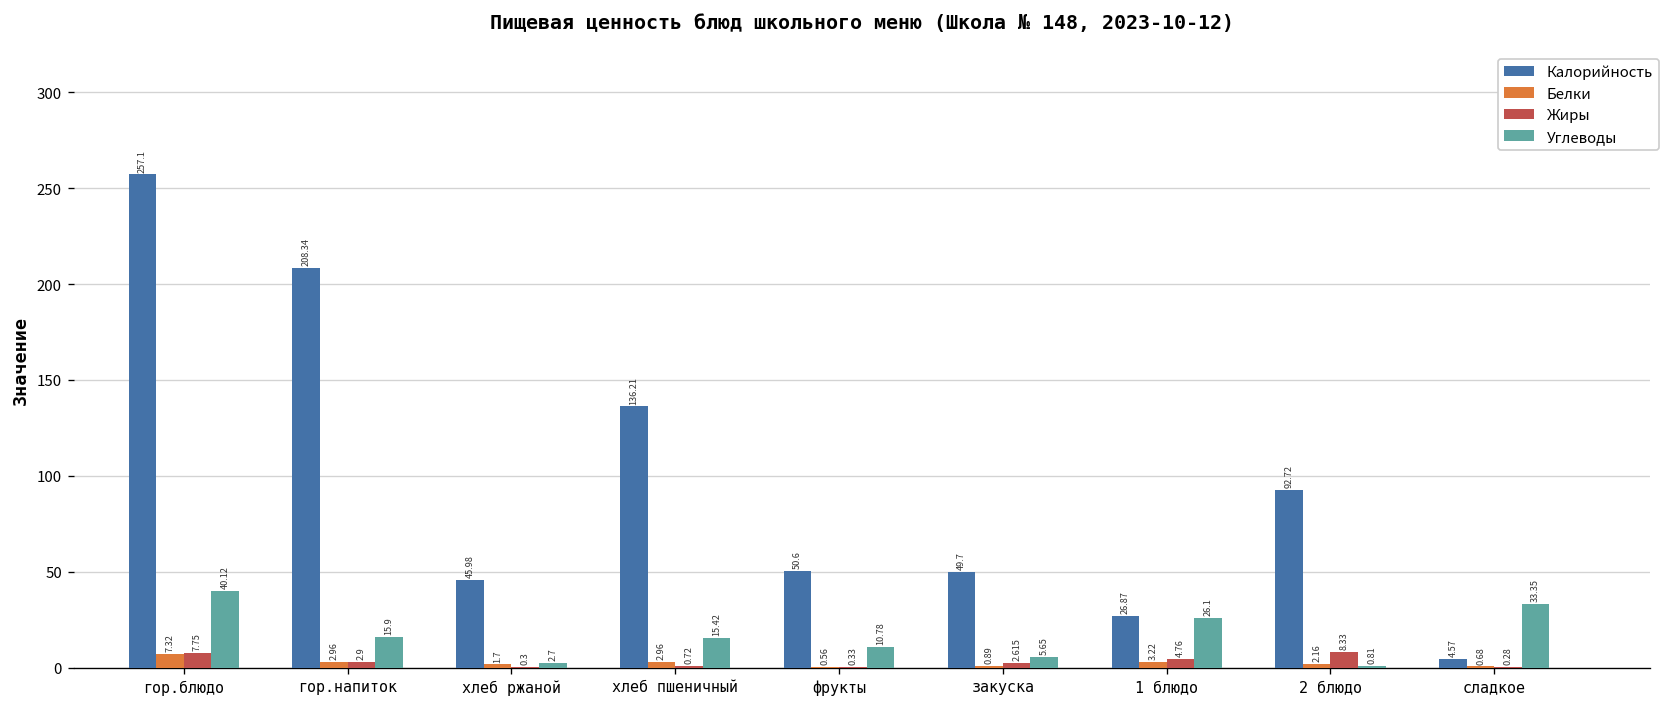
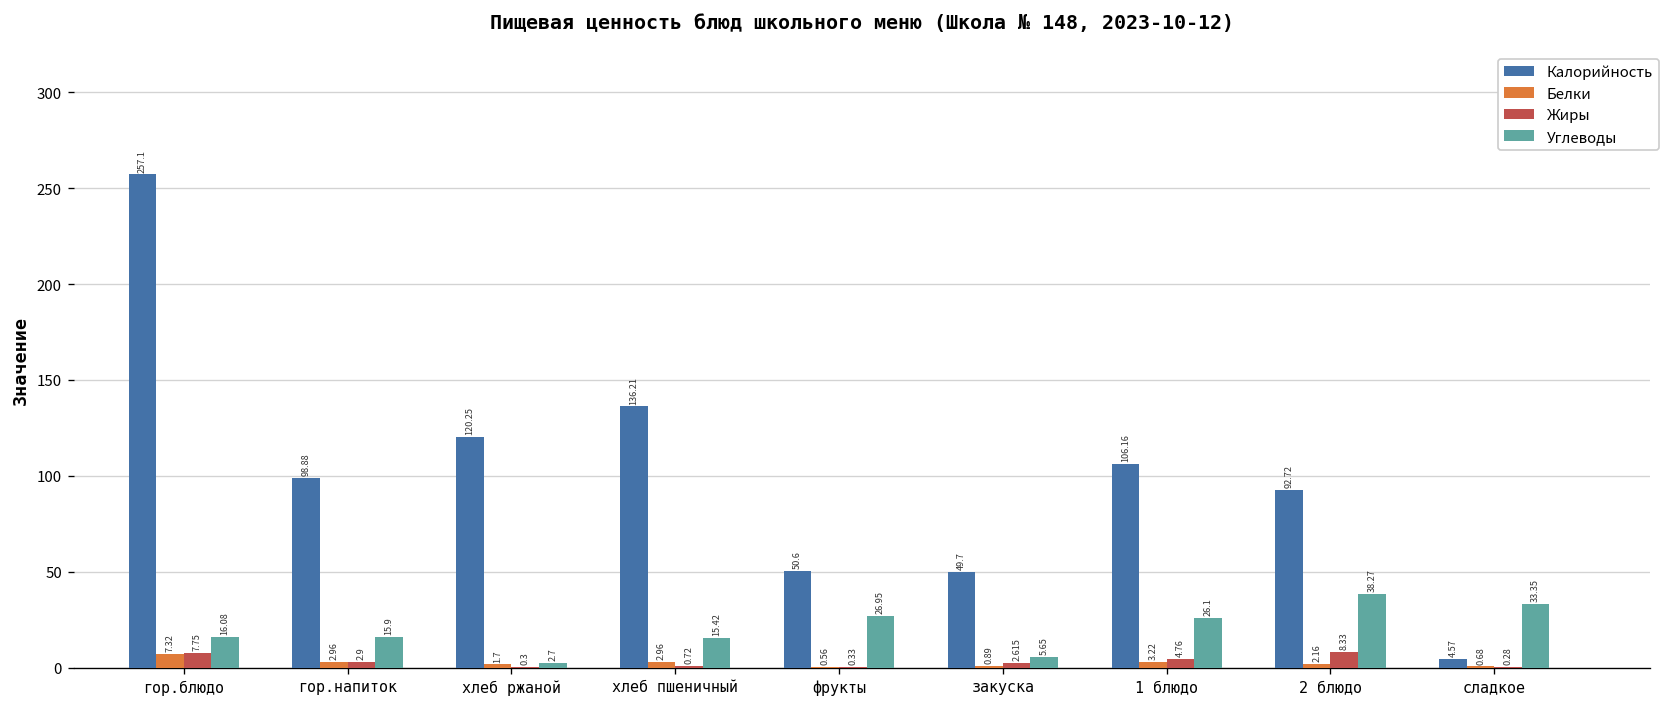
Углеводы, гор.блюдо: 40.12 -> 16.08
Калорийность, гор.напиток: 208.34 -> 98.88
Калорийность, хлеб ржаной: 45.98 -> 120.25
Углеводы, фрукты: 10.78 -> 26.95
Калорийность, 1 блюдо: 26.87 -> 106.16
Углеводы, 2 блюдо: 0.81 -> 38.27
